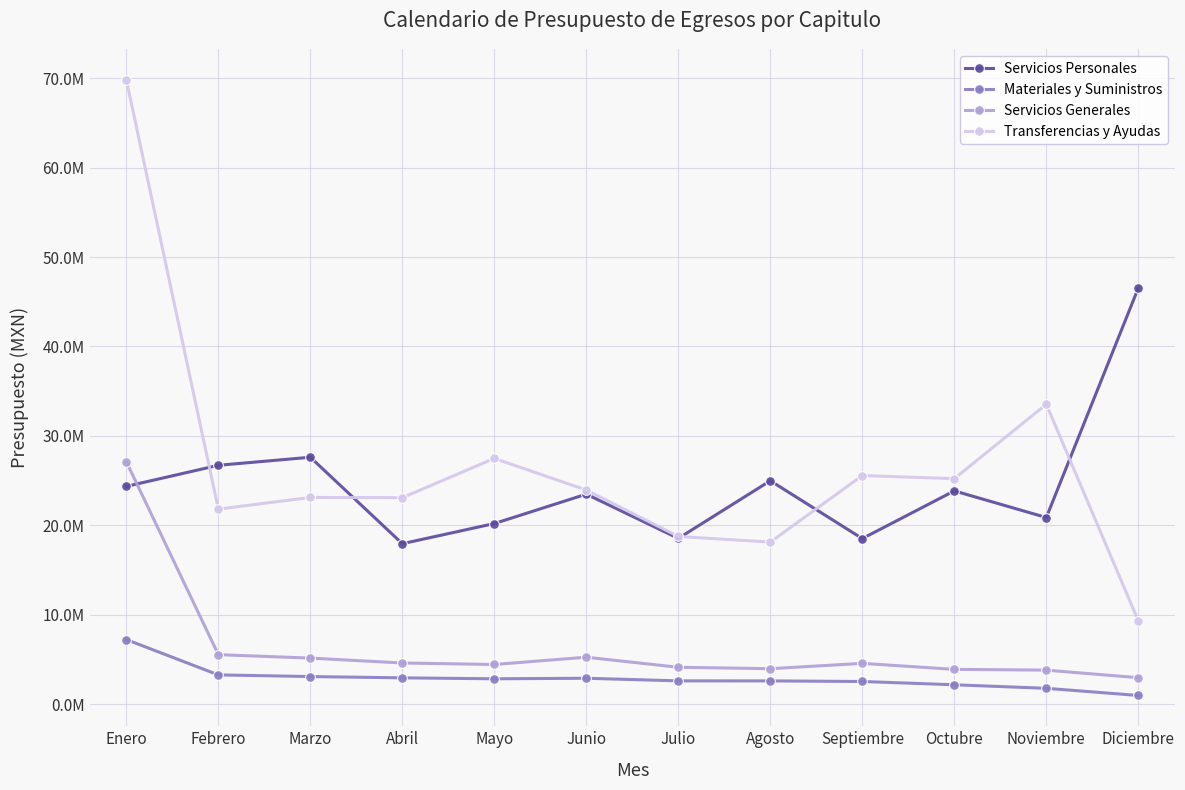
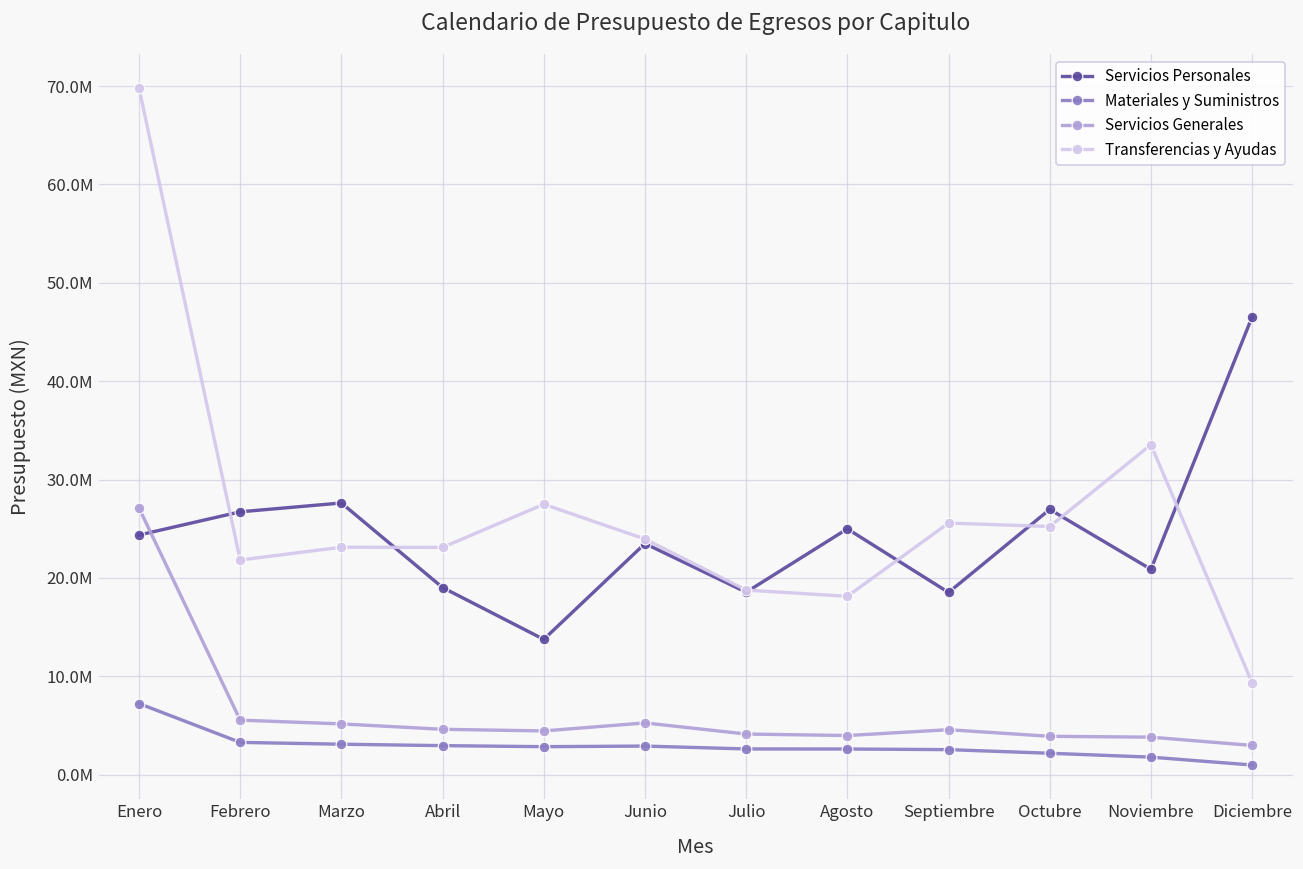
Servicios Personales, Abril: 18000000 -> 19000000
Servicios Personales, Mayo: 20000000 -> 14000000
Servicios Personales, Octubre: 24000000 -> 27000000
